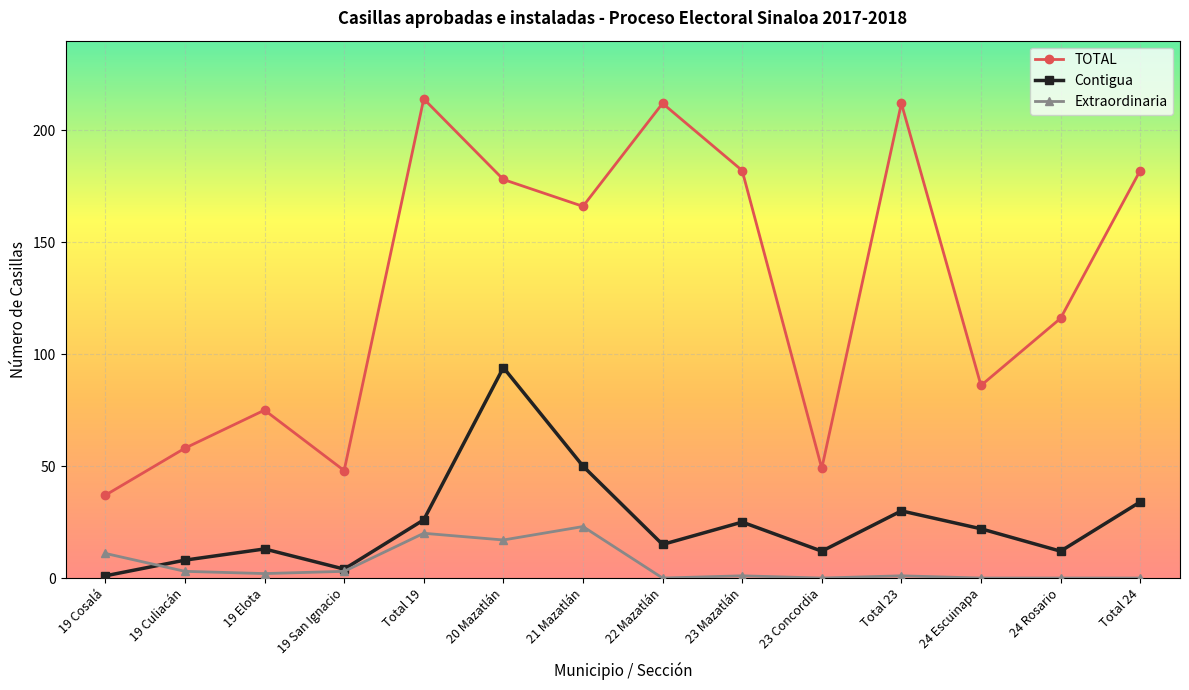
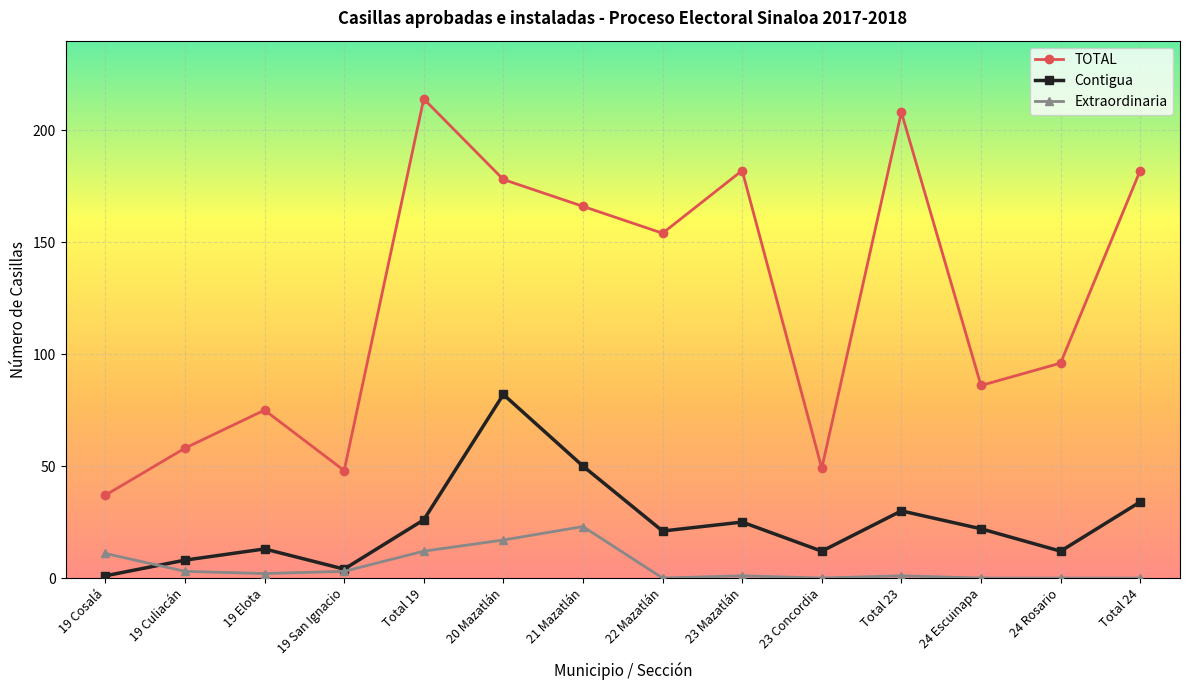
Extraordinaria, Total 19: 20 -> 12
Contigua, 20 Mazatlán: 94 -> 82
TOTAL, 22 Mazatlán: 212 -> 154
Contigua, 22 Mazatlán: 15 -> 21
TOTAL, Total 23: 212 -> 208
TOTAL, 24 Rosario: 116 -> 96
